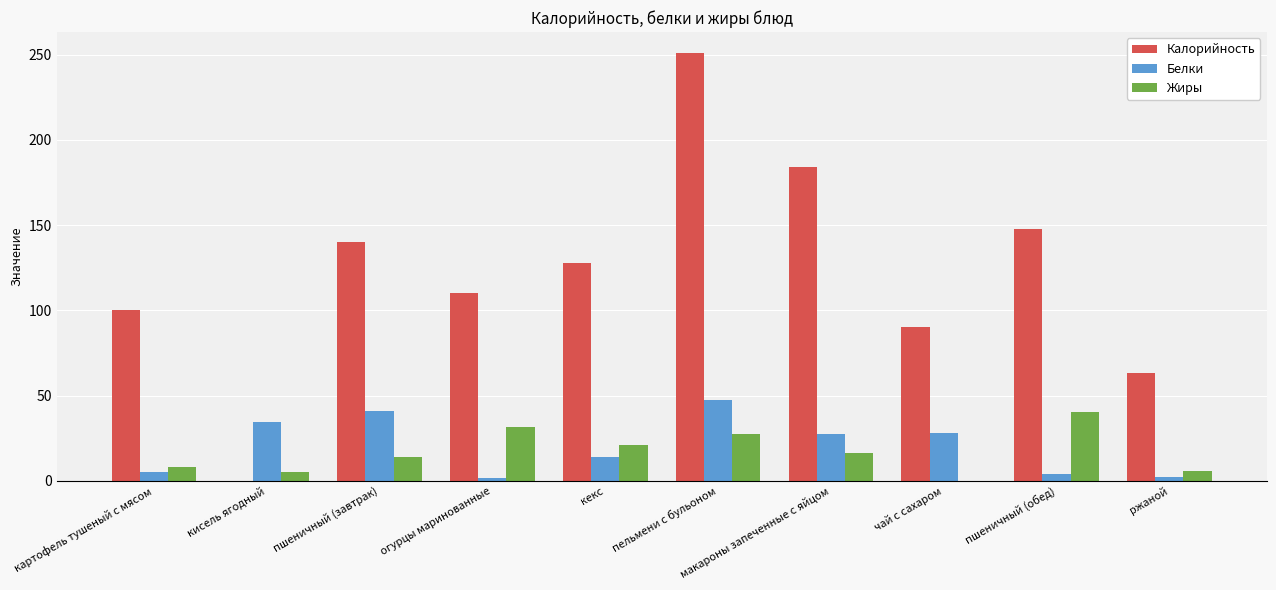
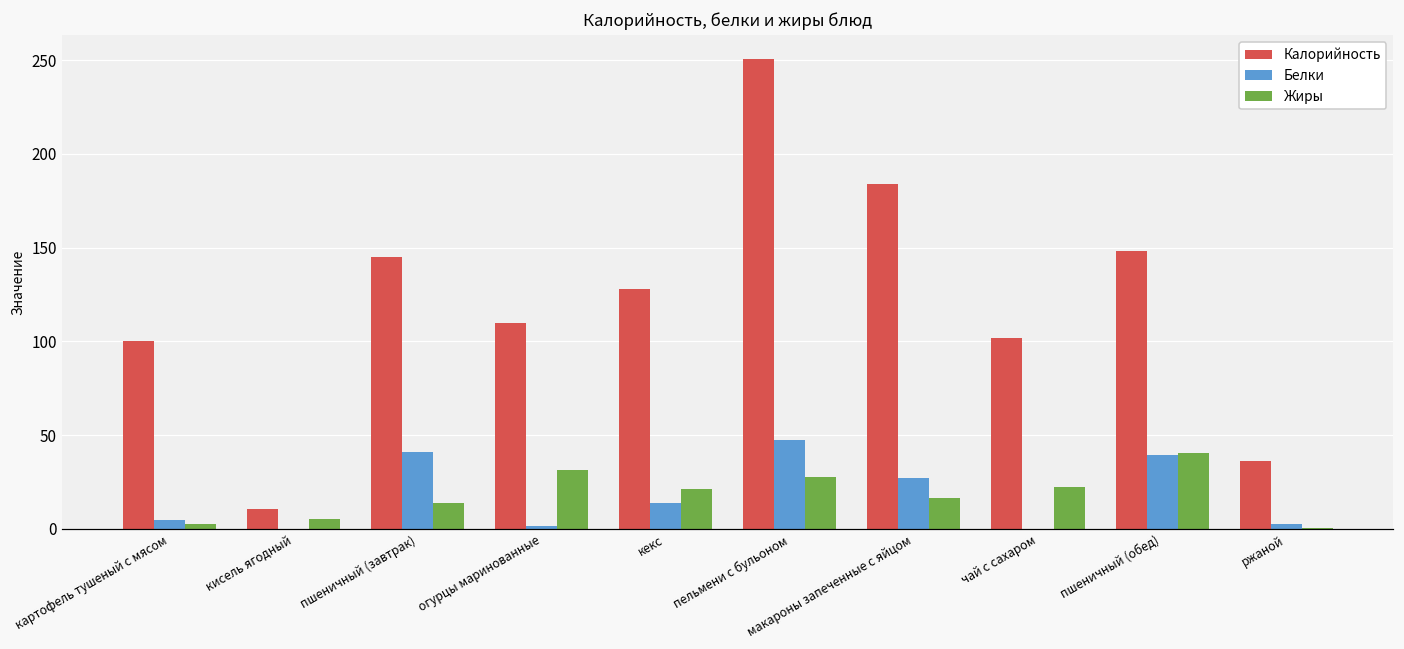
Жиры, картофель тушеный с мясом: 8 -> 3
Калорийность, кисель ягодный: 0 -> 10
Белки, кисель ягодный: 34 -> 0
Калорийность, пшеничный (завтрак): 140 -> 145
Калорийность, чай с сахаром: 90 -> 102
Белки, чай с сахаром: 28 -> 0
Жиры, чай с сахаром: 0 -> 22
Белки, пшеничный (обед): 4 -> 40
Калорийность, ржаной: 63 -> 36
Жиры, ржаной: 6 -> 0
